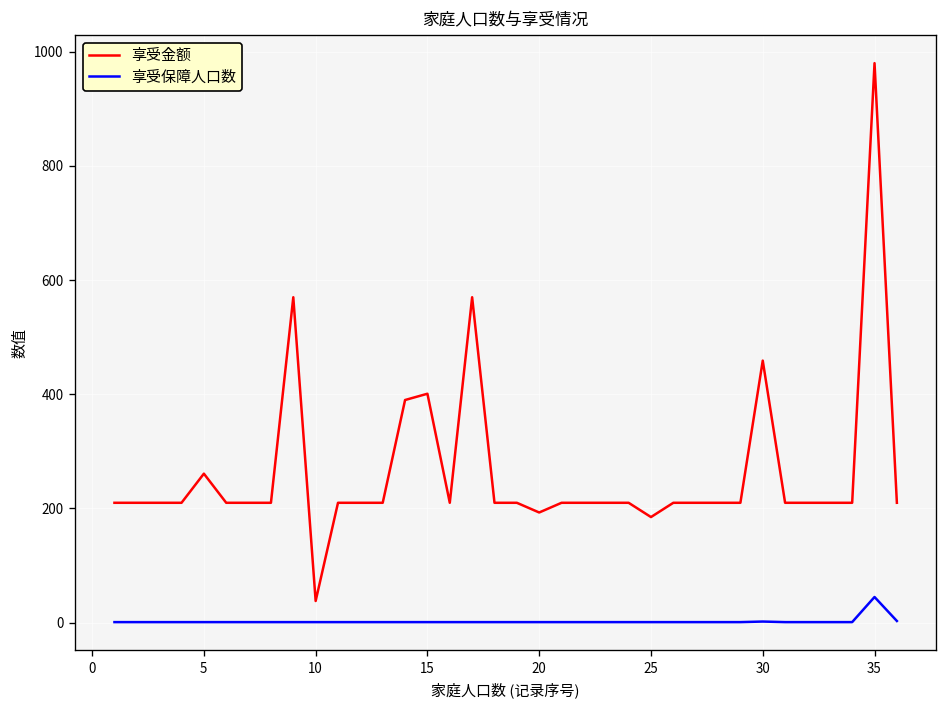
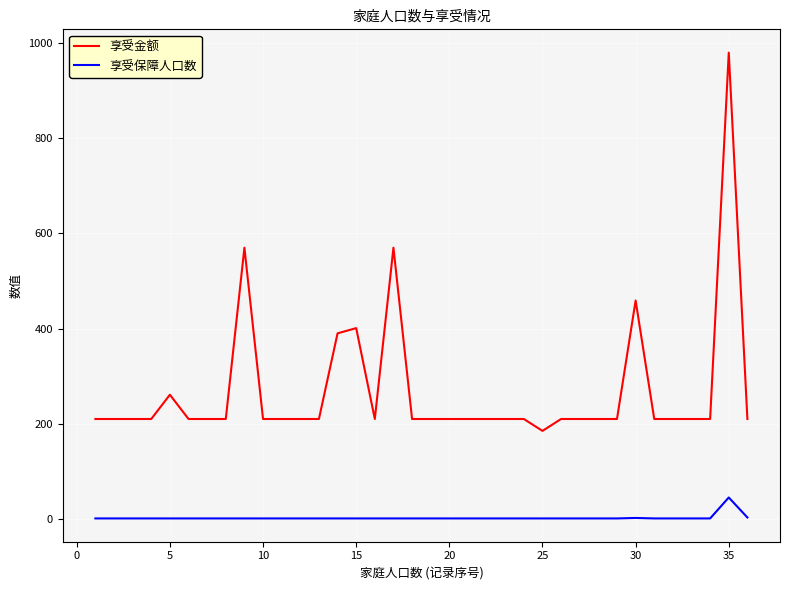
享受金额, 10: 40 -> 210
享受金额, 20: 190 -> 210
